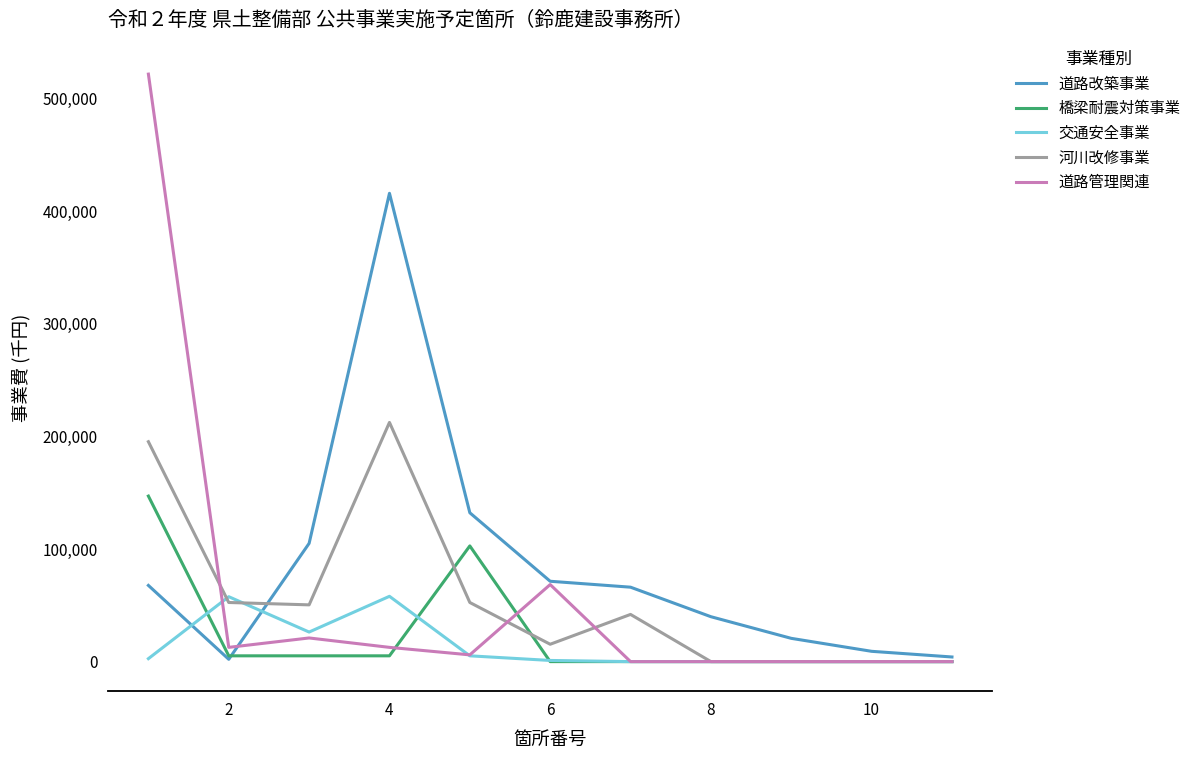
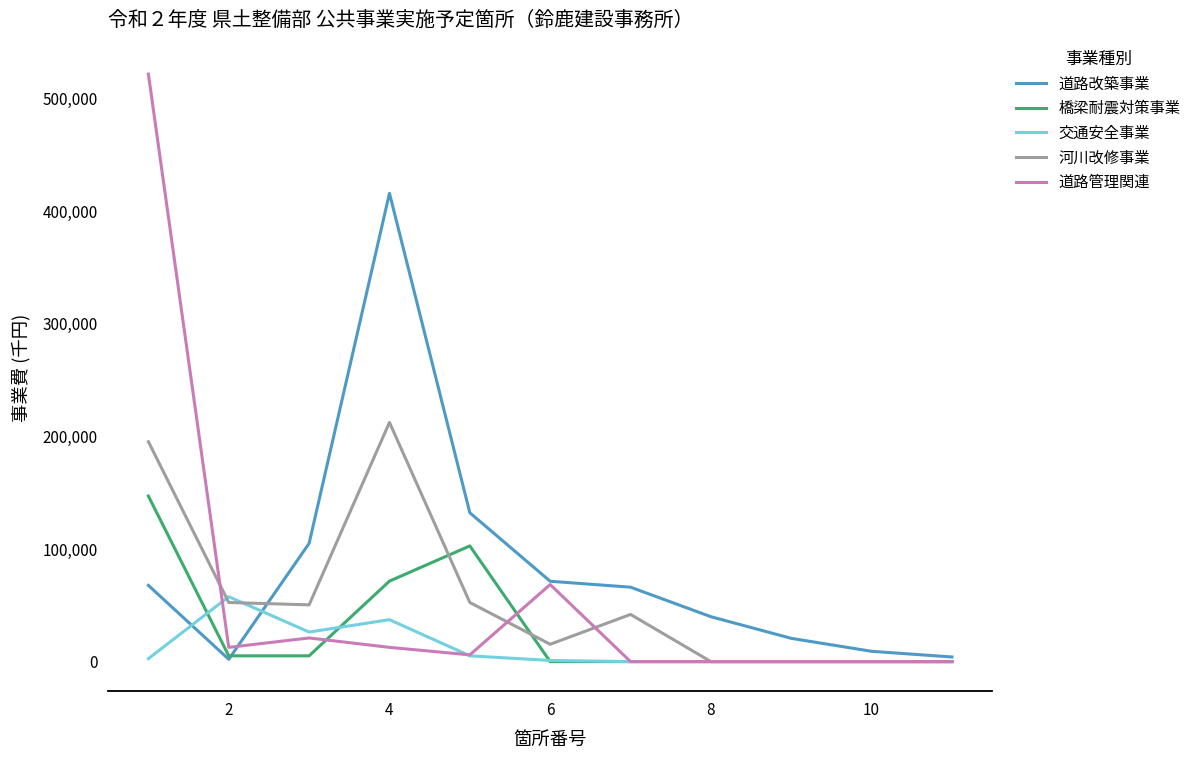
橋梁耐震対策事業, 4: 5,000 -> 71,000
交通安全事業, 4: 58,000 -> 37,000
